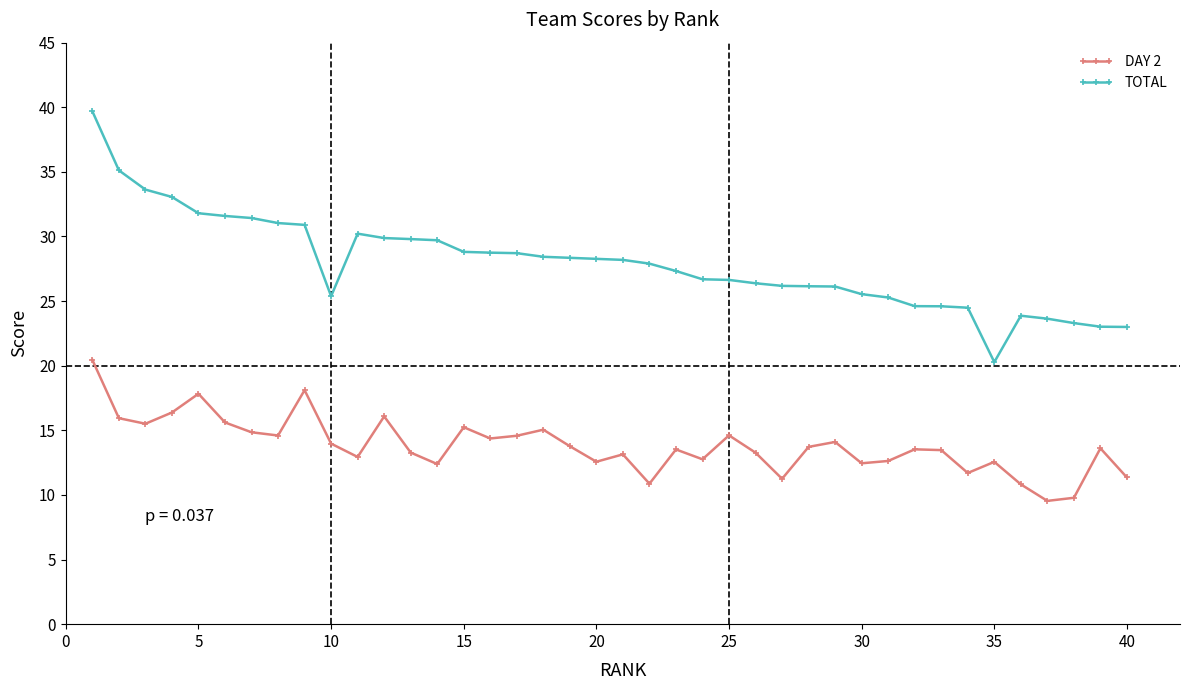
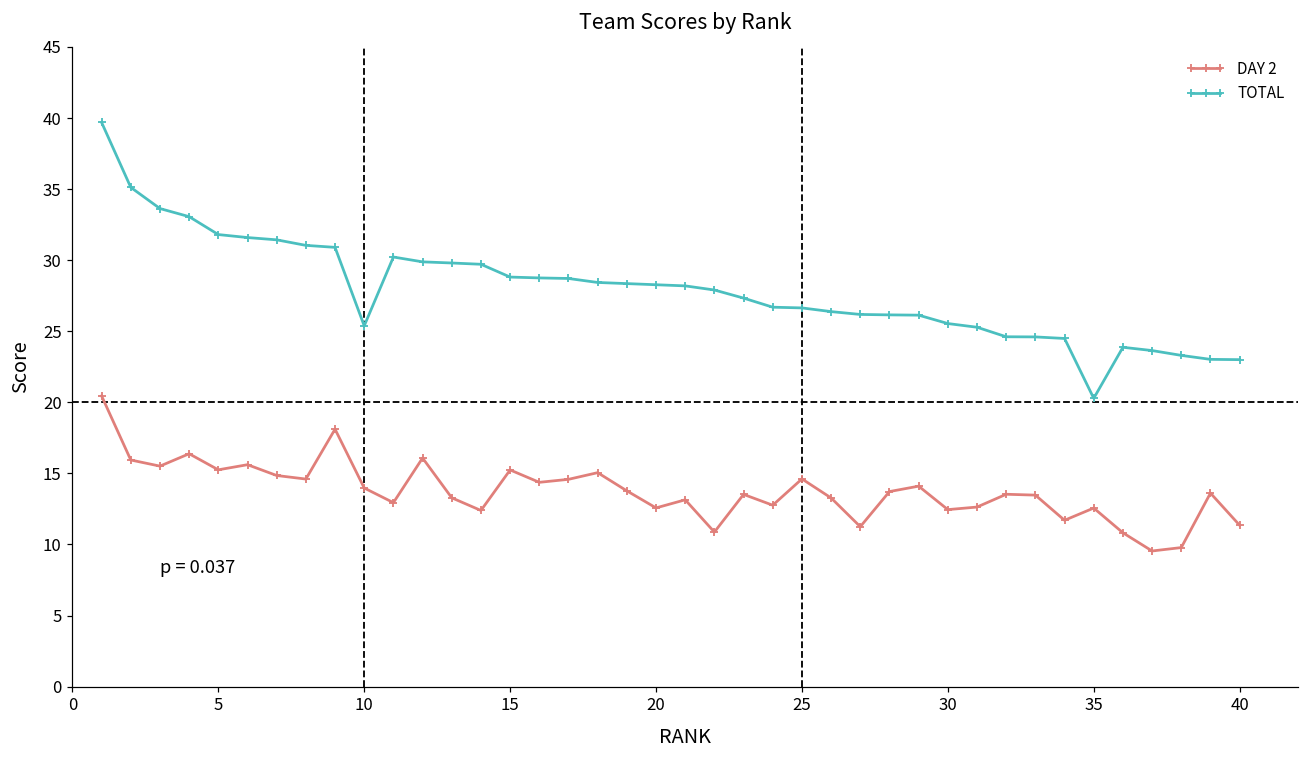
DAY 2, 5: 17.8 -> 15.3
